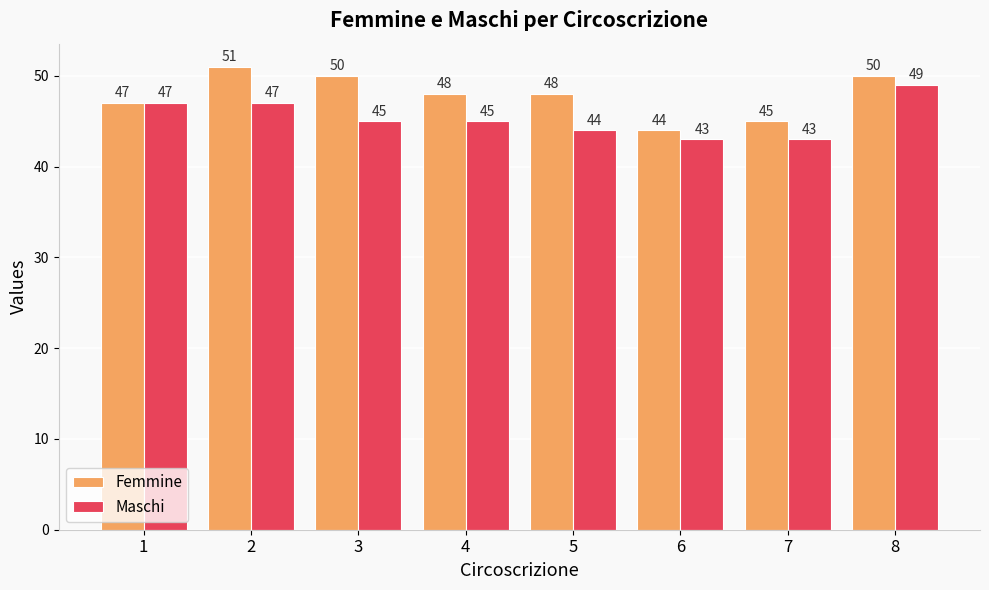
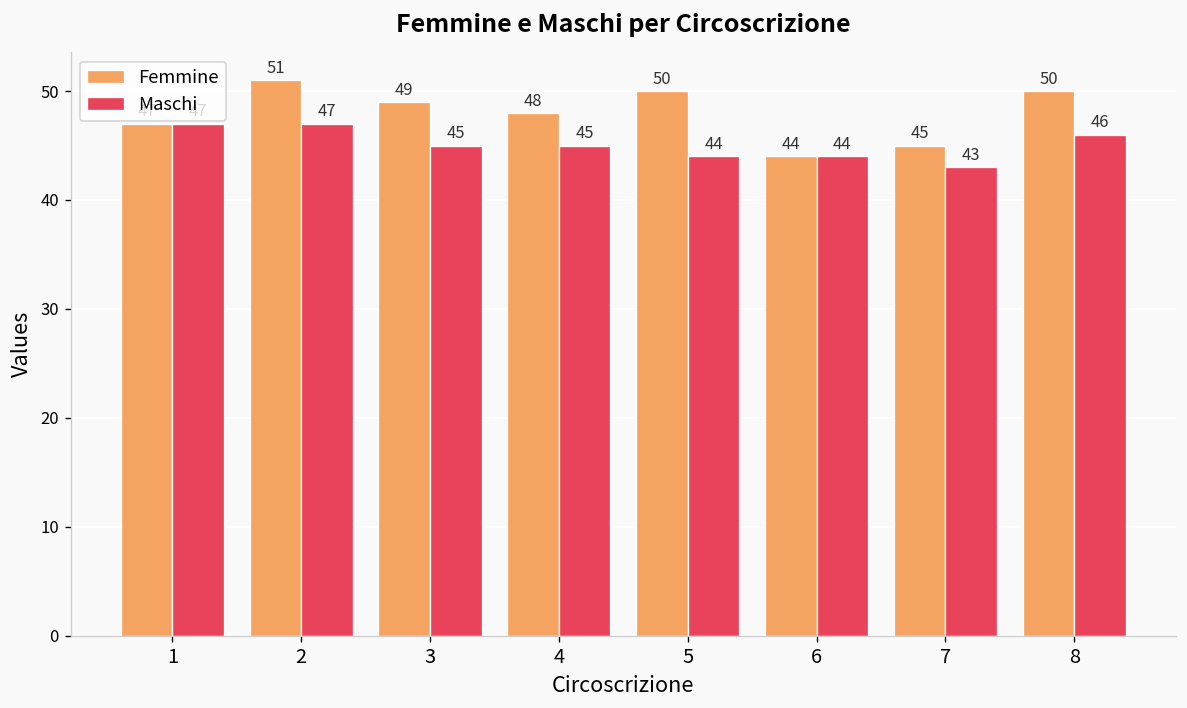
Femmine, 3: 50 -> 49
Femmine, 5: 48 -> 50
Maschi, 6: 43 -> 44
Maschi, 8: 49 -> 46
